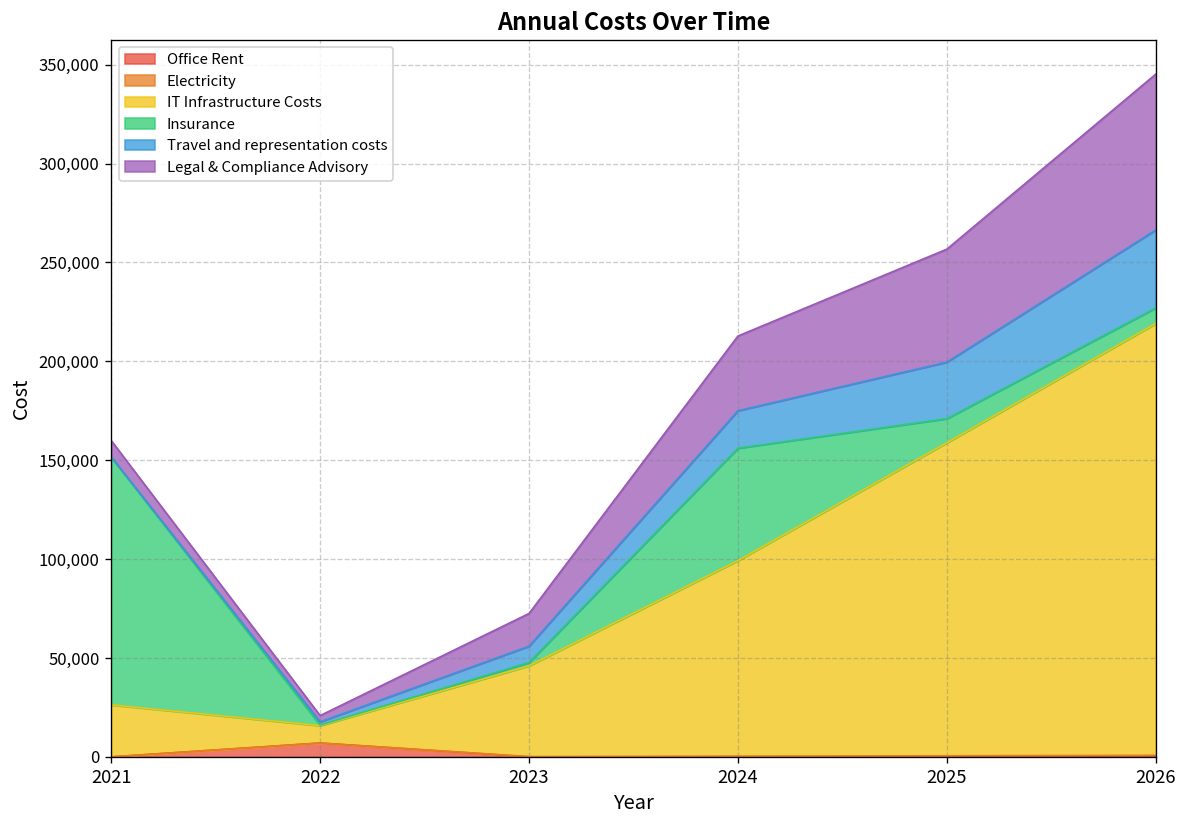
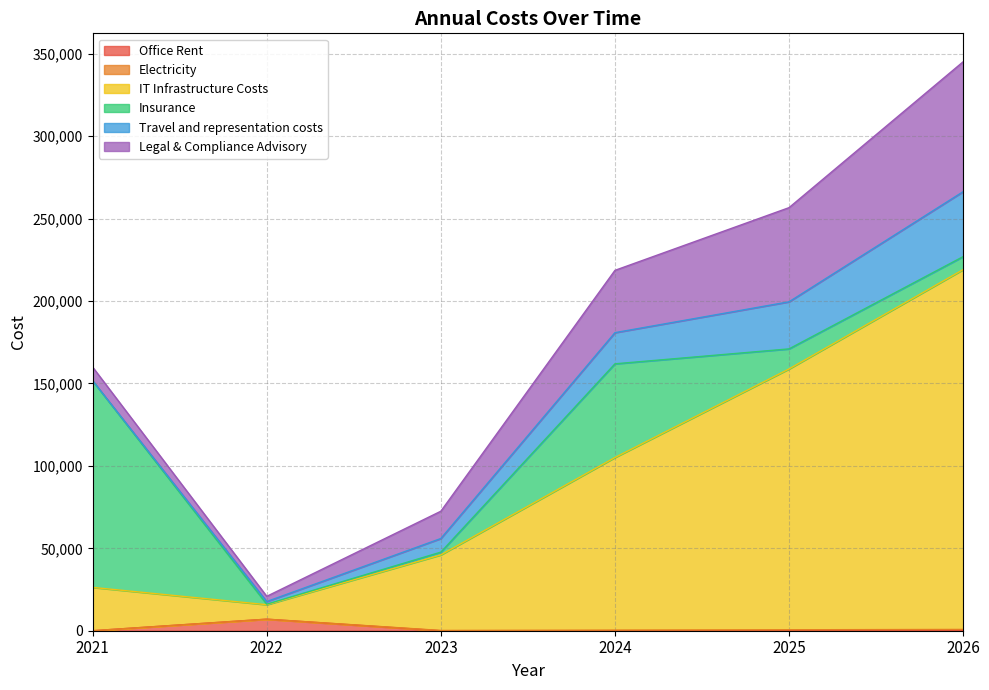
IT Infrastructure Costs, 2024: 99,000 -> 105,000
